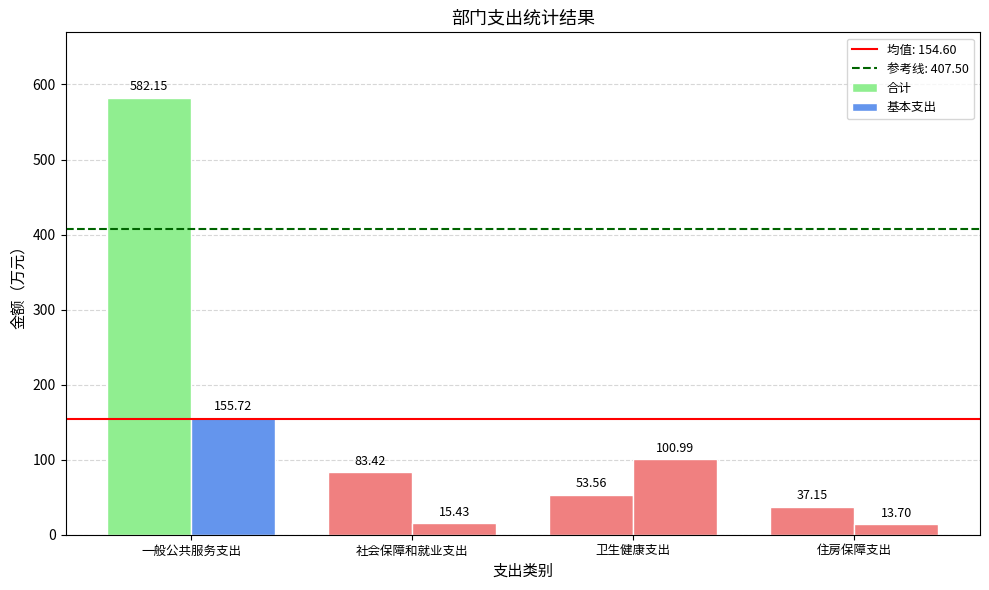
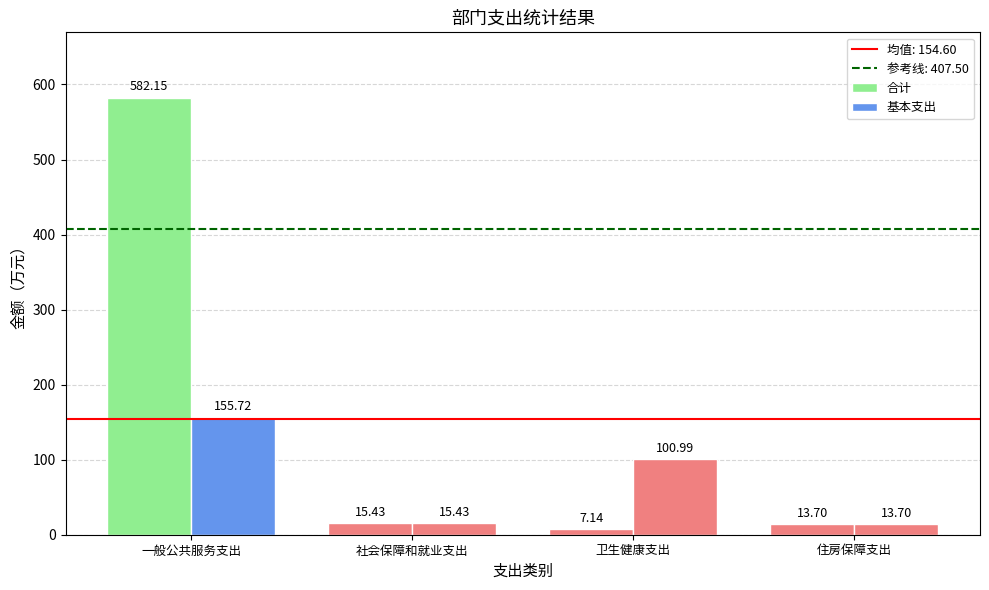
合计, 社会保障和就业支出: 83.42 -> 15.43
合计, 卫生健康支出: 53.56 -> 7.14
合计, 住房保障支出: 37.15 -> 13.70
